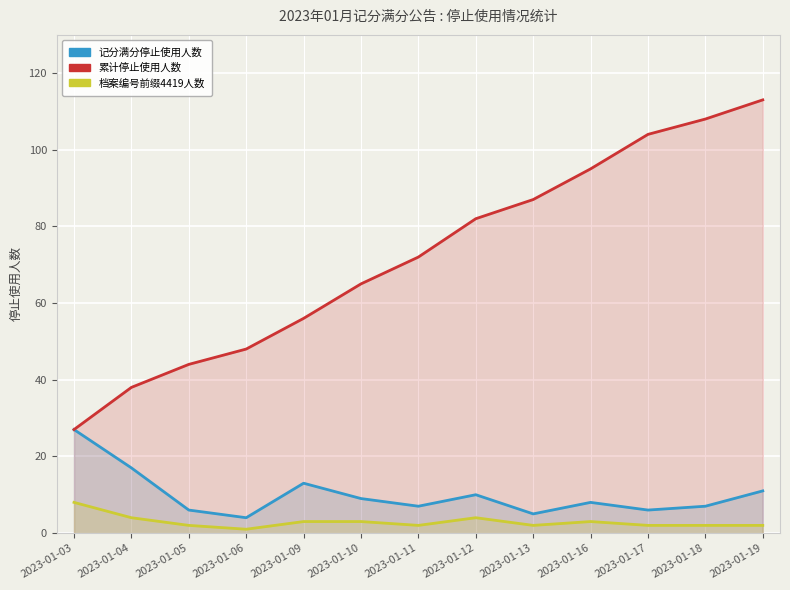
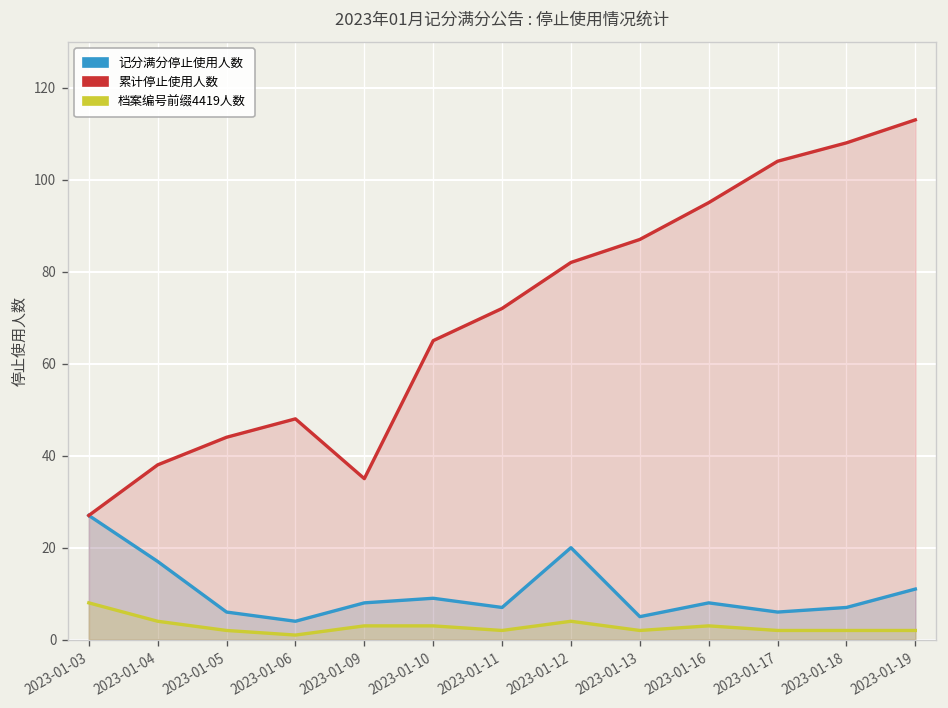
记分满分停止使用人数, 2023-01-09: 13 -> 8
累计停止使用人数, 2023-01-09: 56 -> 35
记分满分停止使用人数, 2023-01-12: 10 -> 20
